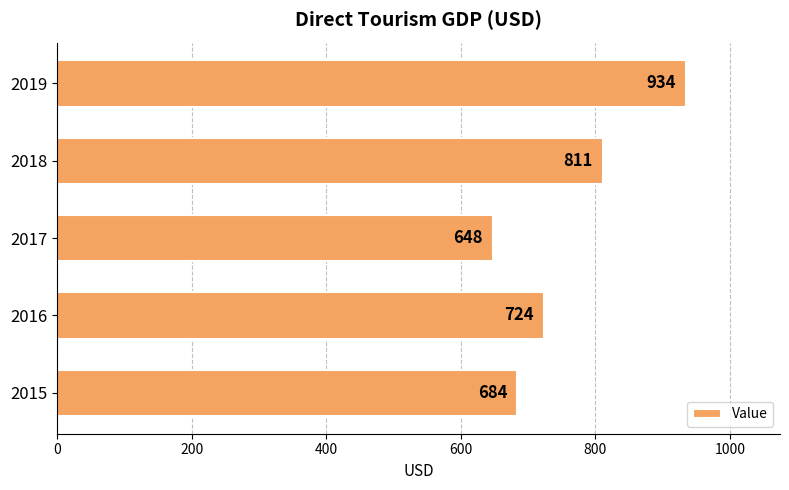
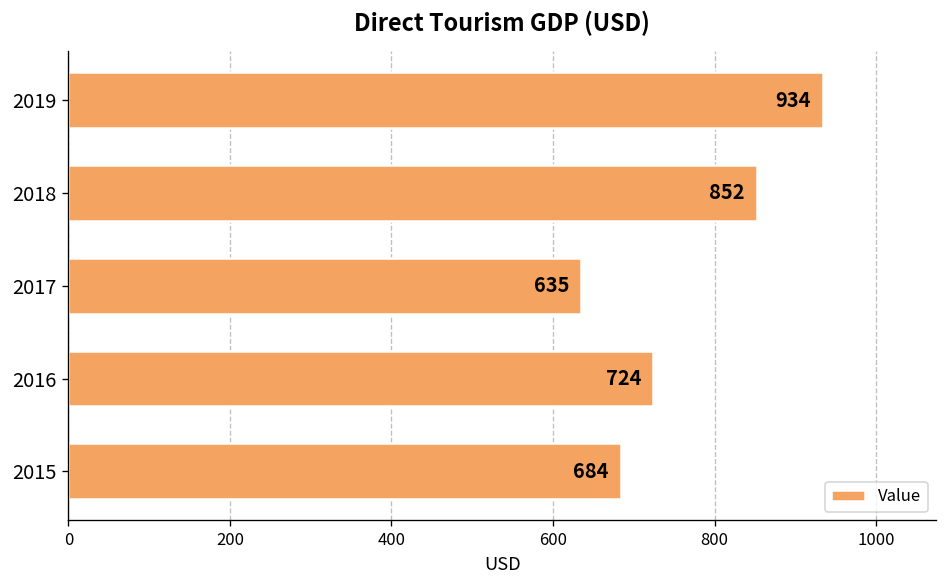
2018: 811 -> 852
2017: 648 -> 635
